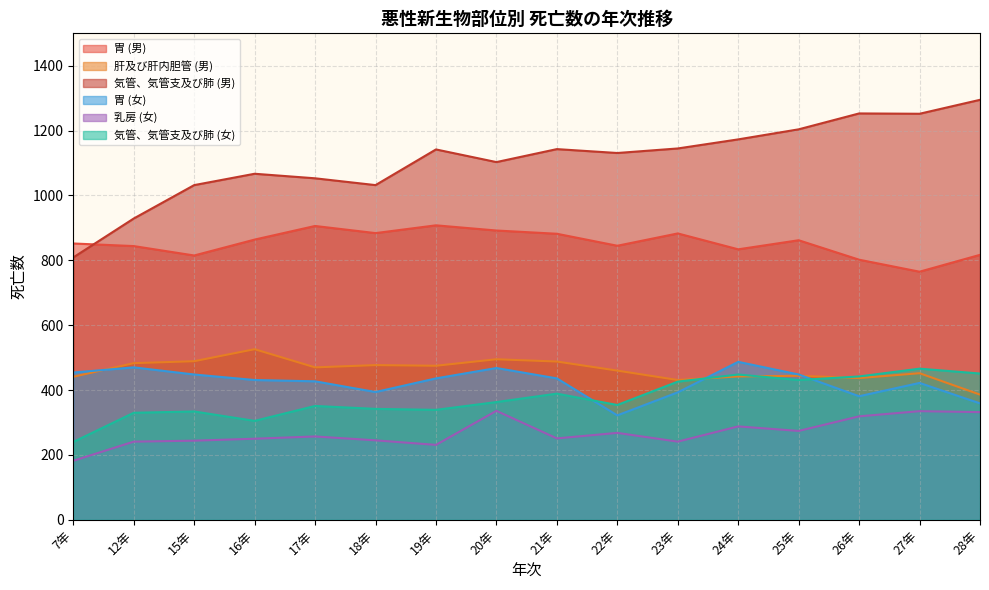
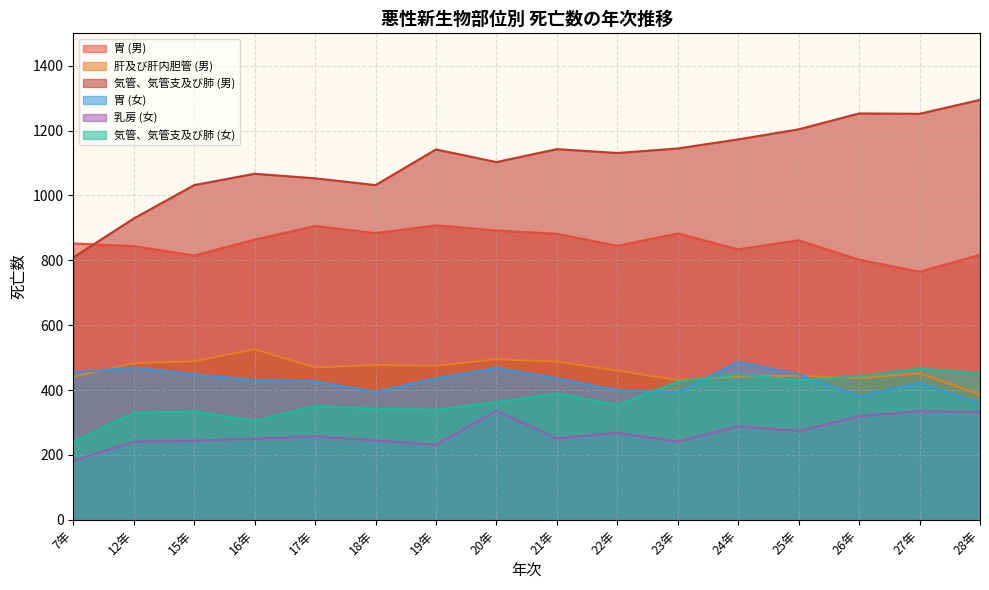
胃 (女), 22年: 320 -> 400
